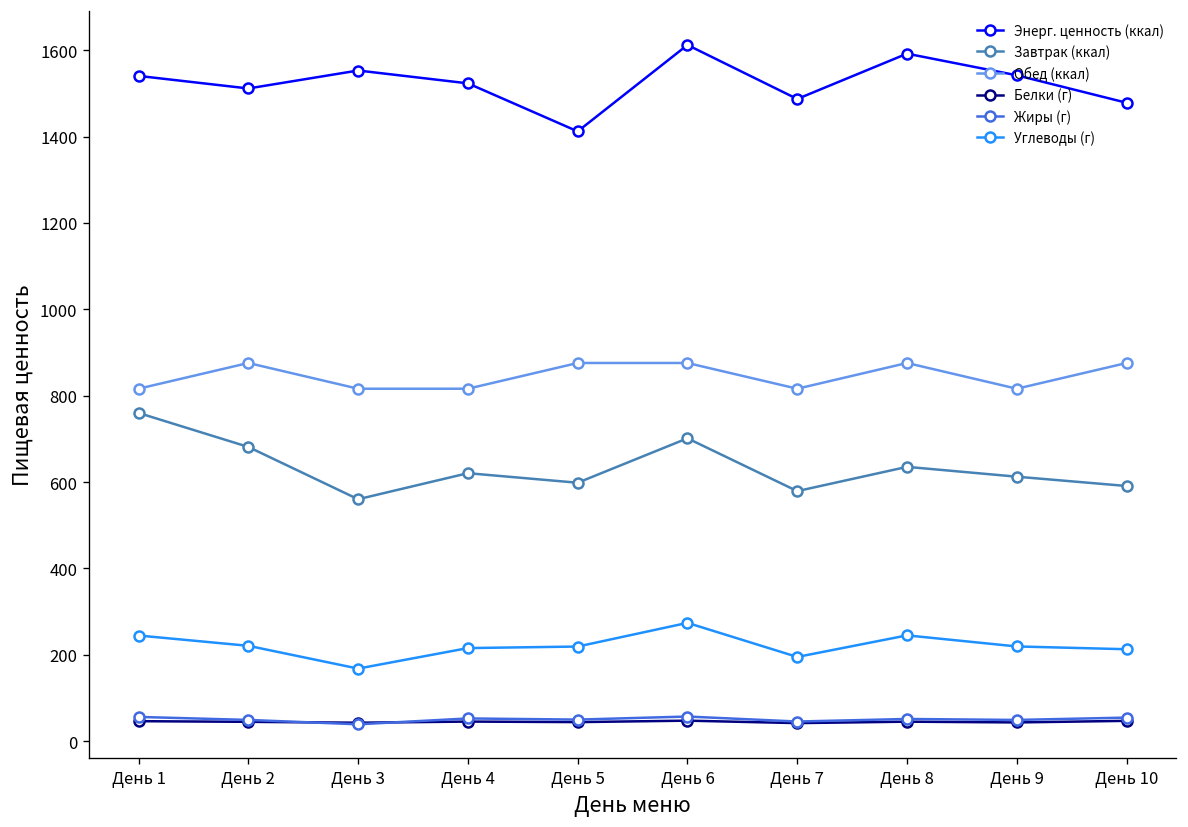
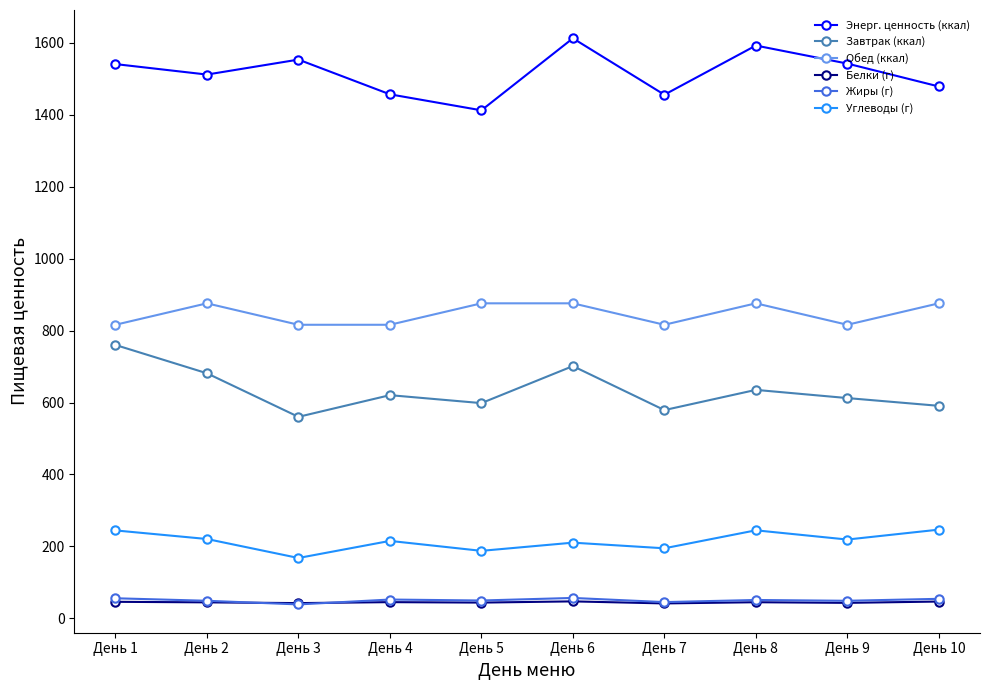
Энерг. ценность (ккал), День 4: 1520 -> 1460
Углеводы (г), День 5: 220 -> 190
Углеводы (г), День 6: 270 -> 210
Энерг. ценность (ккал), День 7: 1490 -> 1460
Углеводы (г), День 10: 210 -> 250
